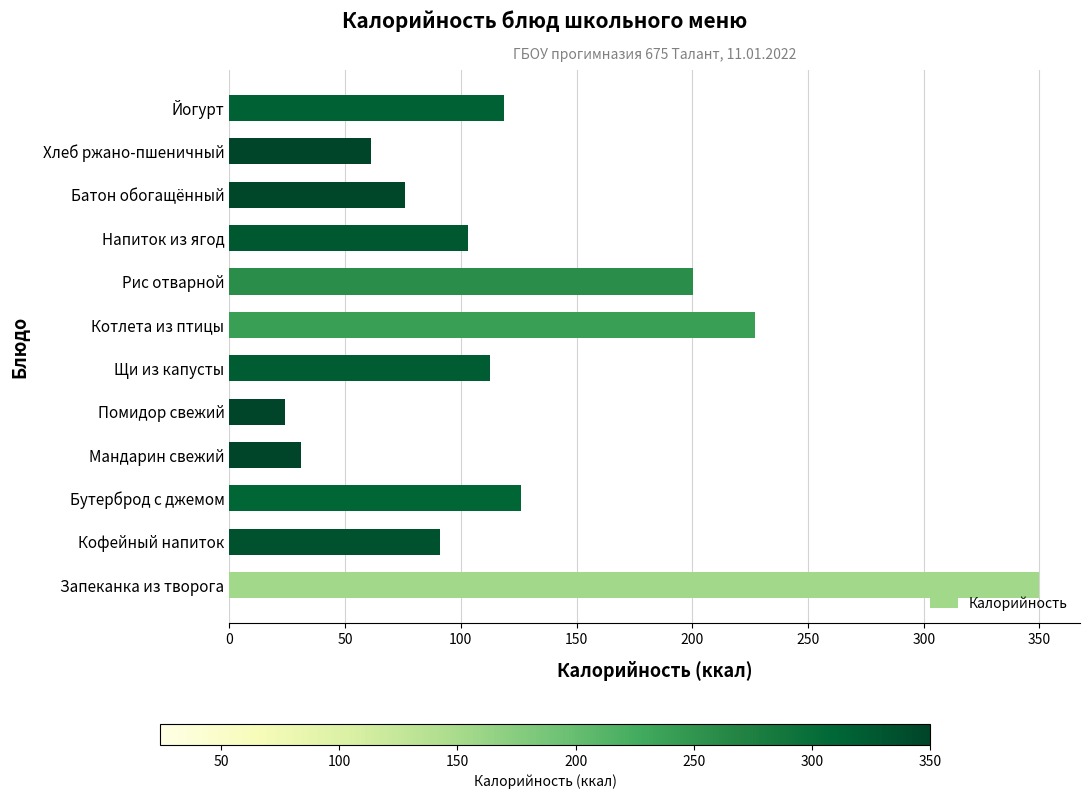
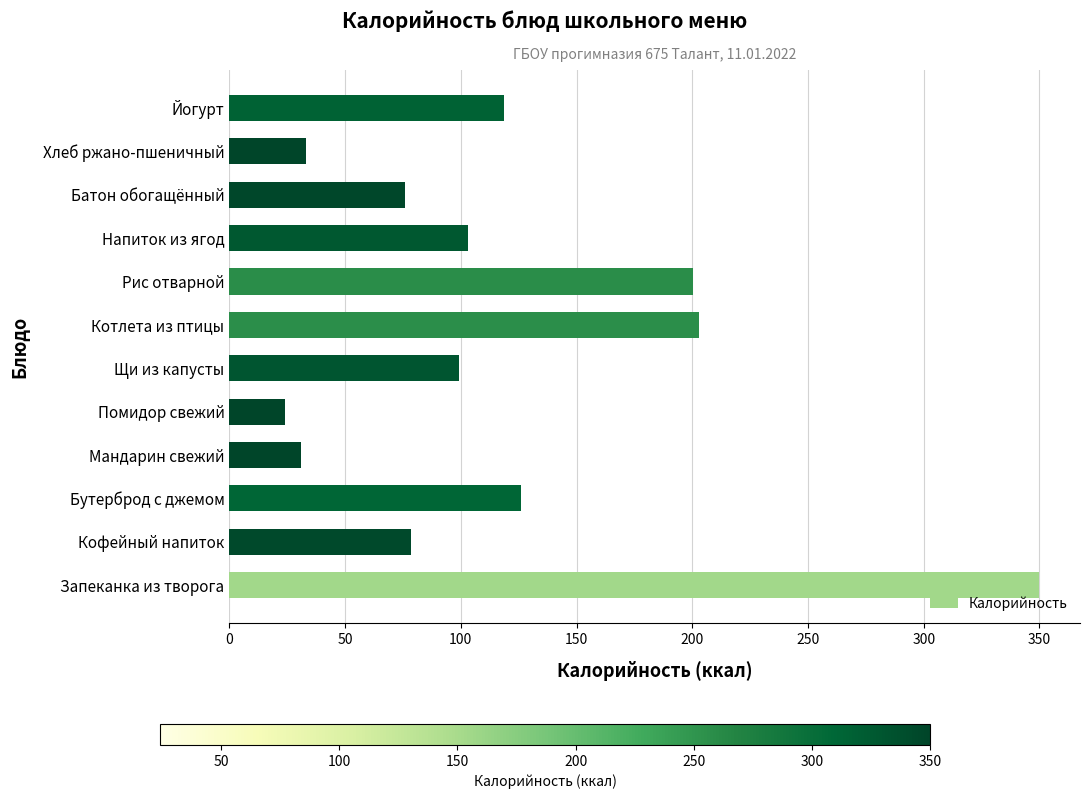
Хлеб ржано-пшеничный: 61 -> 33
Котлета из птицы: 227 -> 203
Щи из капусты: 112 -> 99
Кофейный напиток: 91 -> 79
